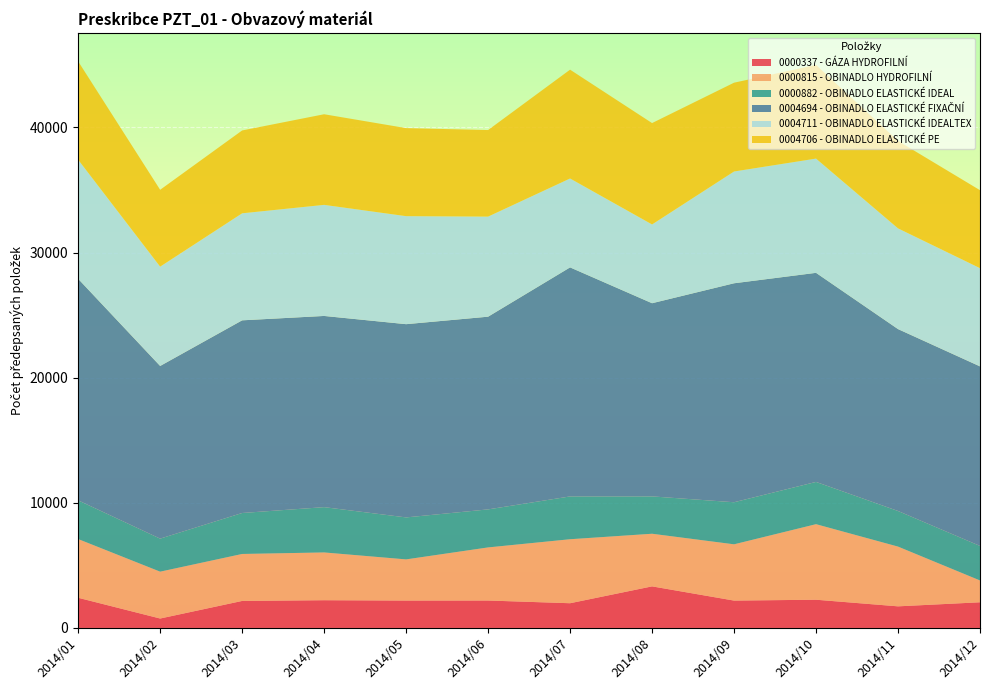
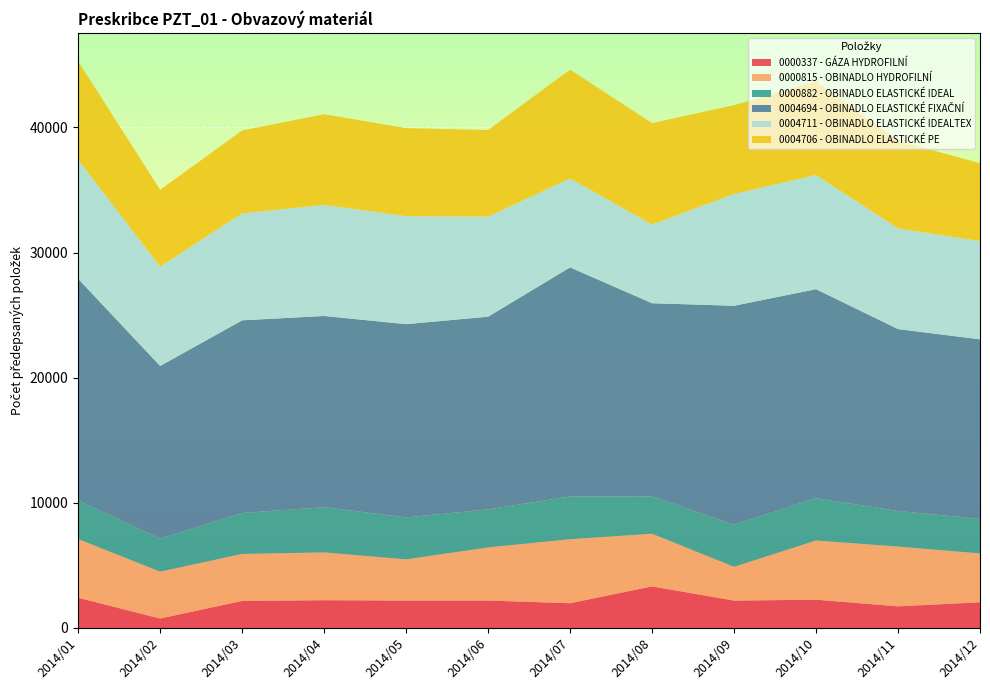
0000815 - OBINADLO HYDROFILNÍ, 2014/09: 4500 -> 2700
0000815 - OBINADLO HYDROFILNÍ, 2014/10: 6000 -> 4700
0000815 - OBINADLO HYDROFILNÍ, 2014/12: 1700 -> 3900
